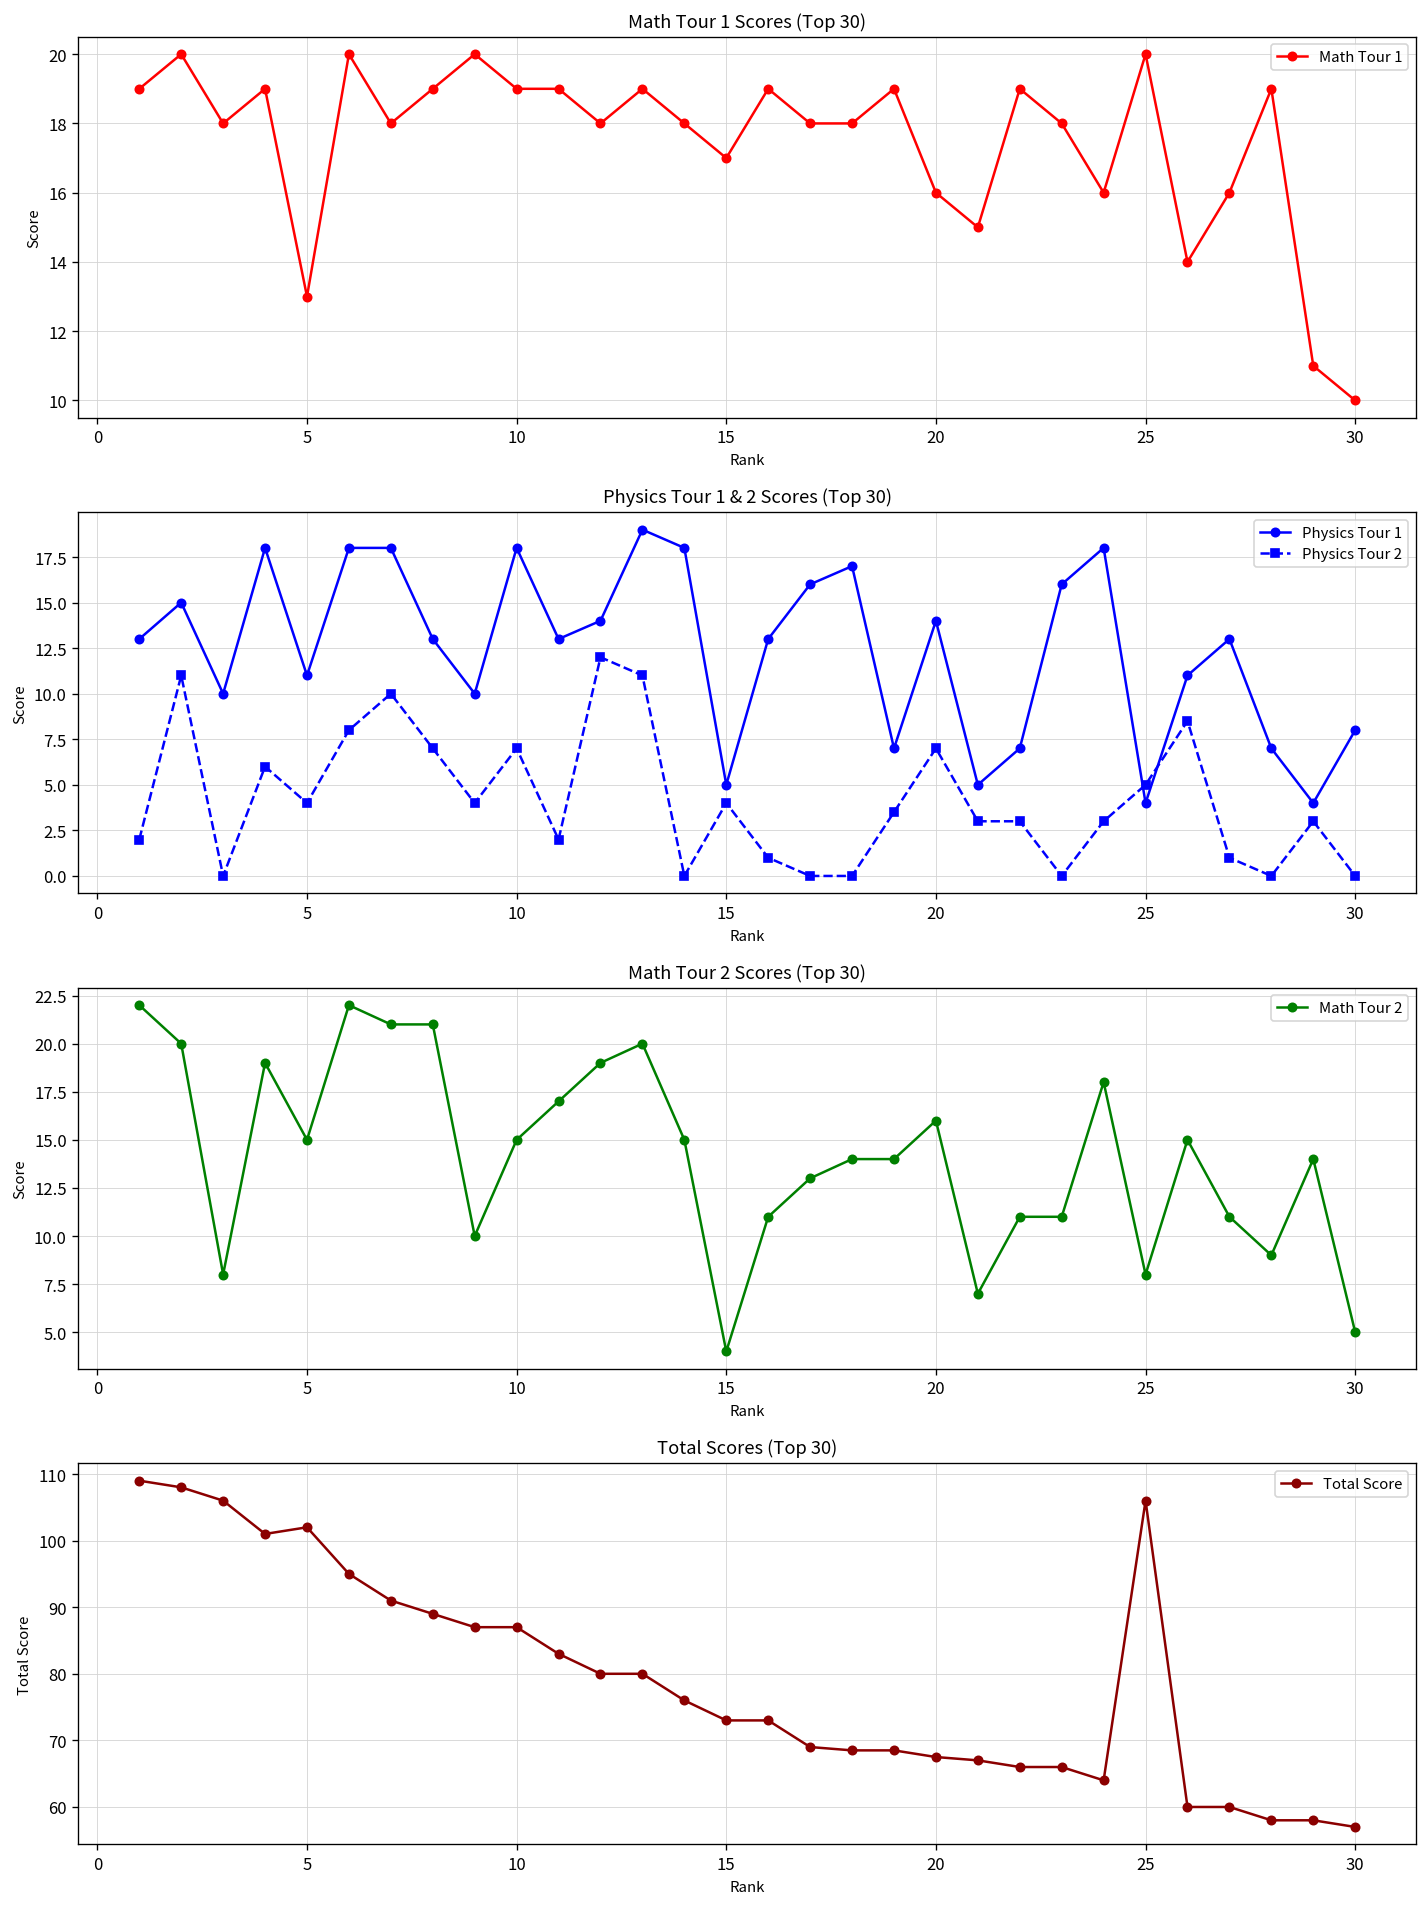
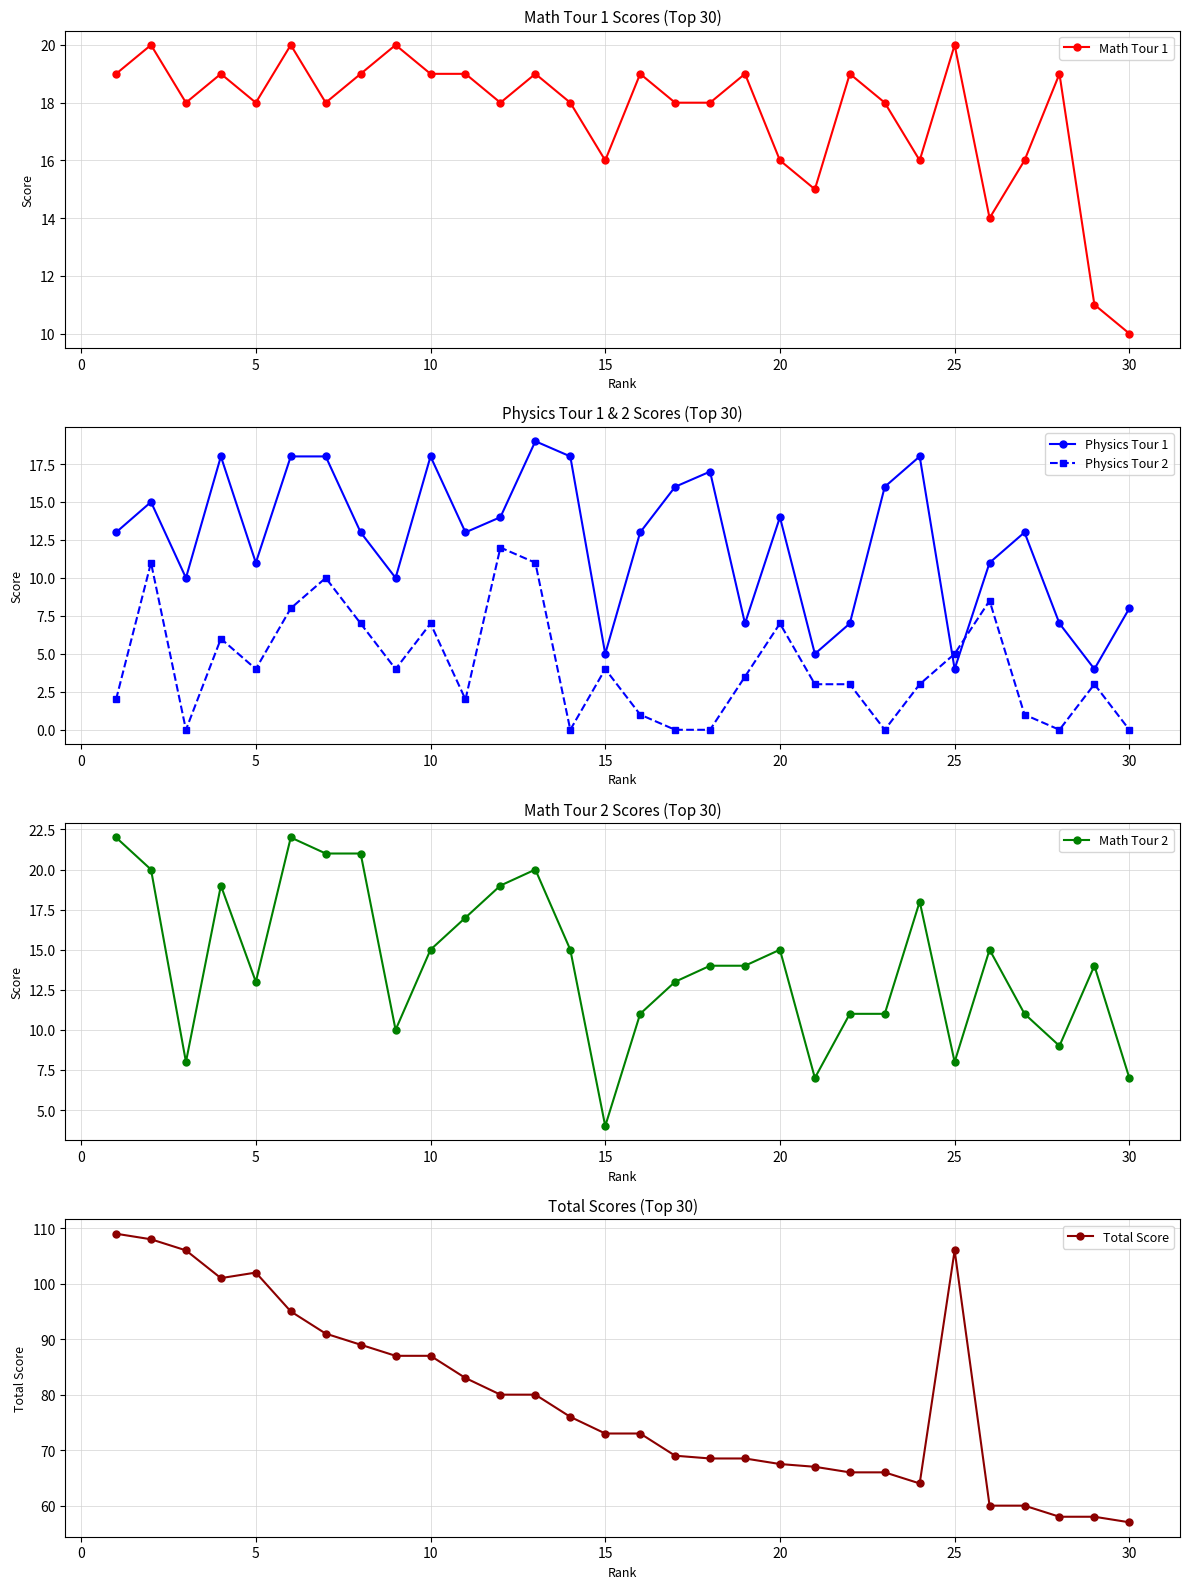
Math Tour 1 Scores (Top 30), 5: 13 -> 18
Math Tour 1 Scores (Top 30), 15: 17 -> 16
Math Tour 2 Scores (Top 30), 5: 15 -> 13
Math Tour 2 Scores (Top 30), 20: 16 -> 15
Math Tour 2 Scores (Top 30), 30: 5 -> 7
